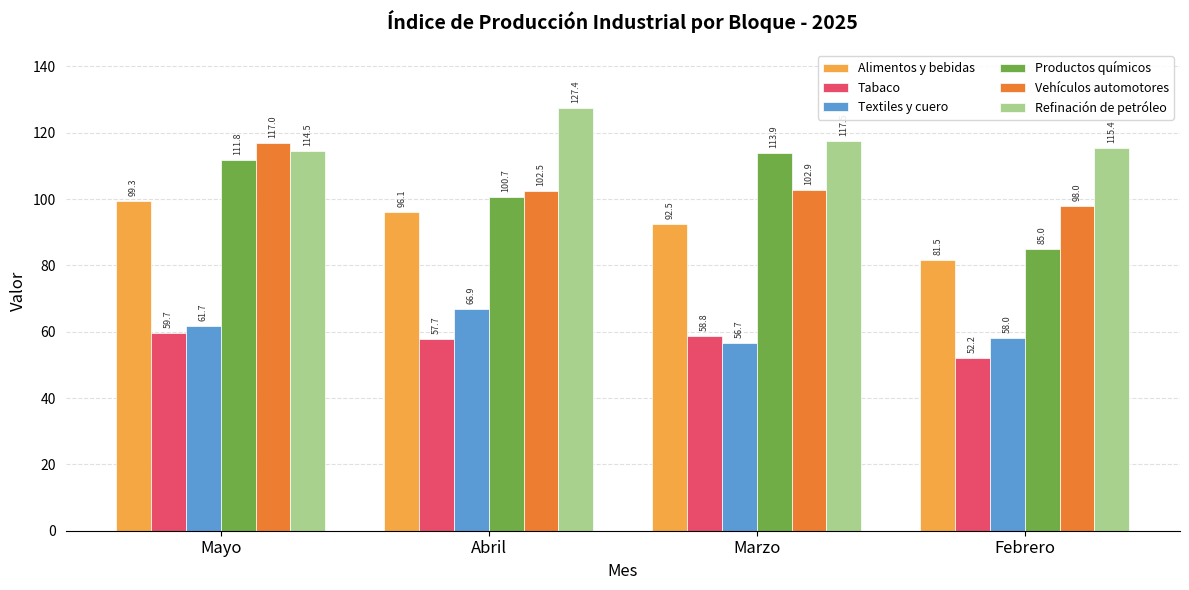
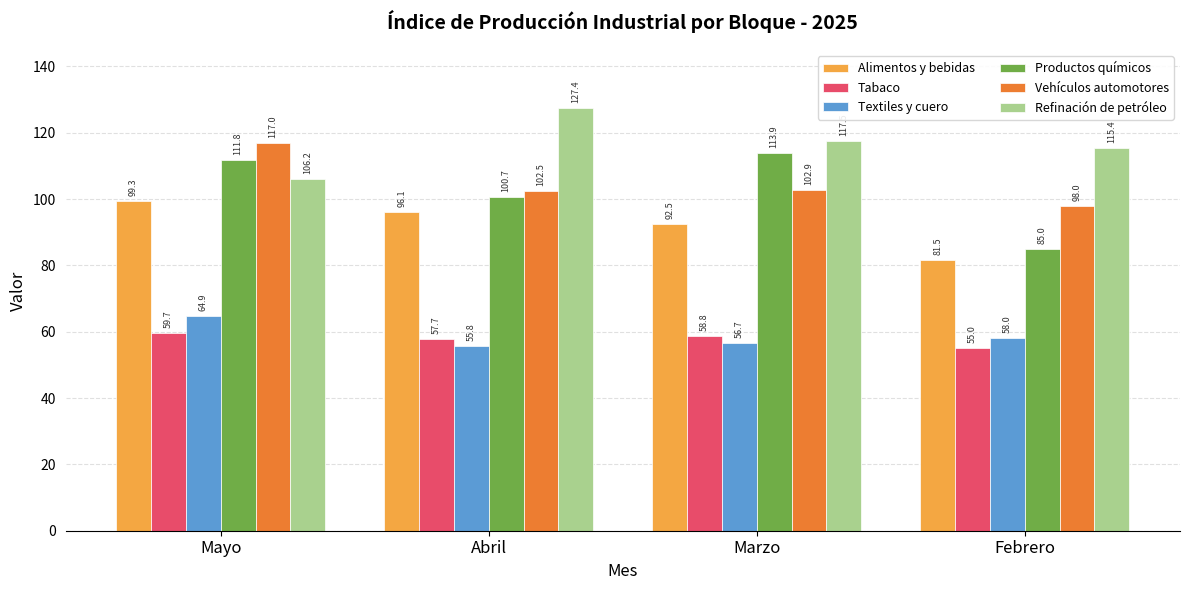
Textiles y cuero, Mayo: 61.7 -> 64.9
Refinación de petróleo, Mayo: 114.5 -> 106.2
Textiles y cuero, Abril: 66.9 -> 55.8
Tabaco, Febrero: 52.2 -> 55.0
